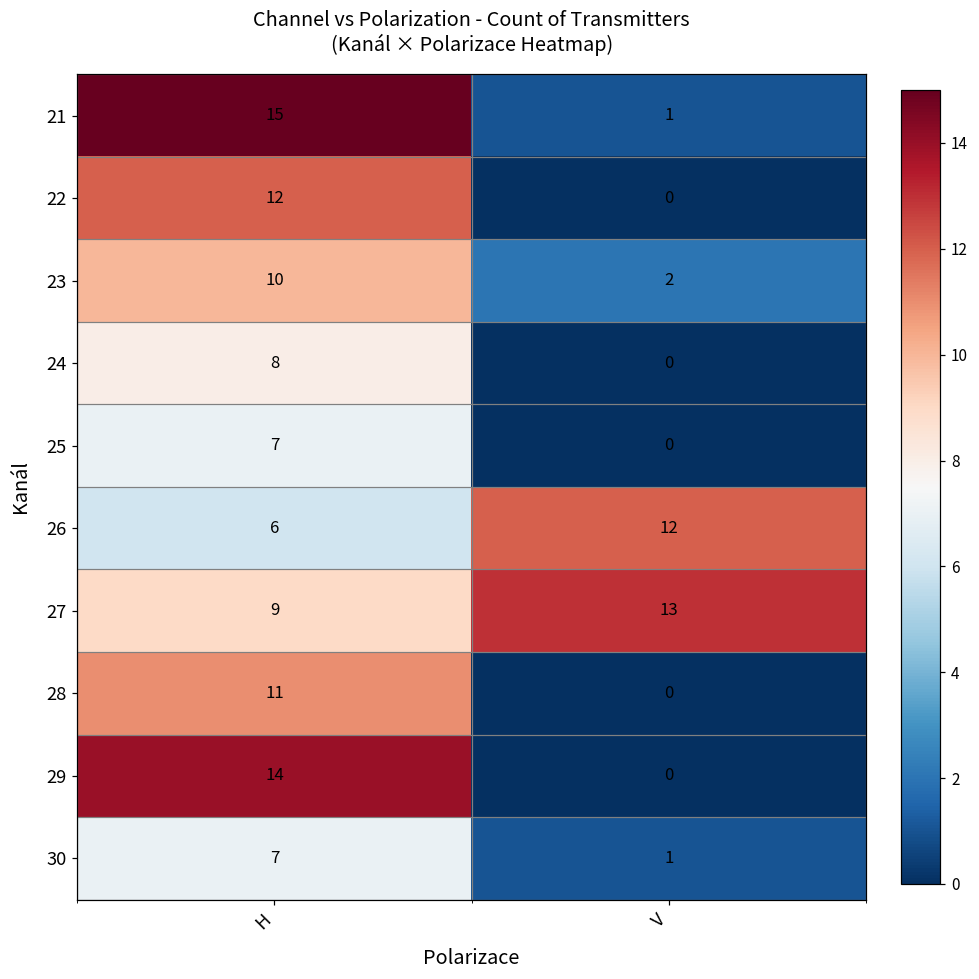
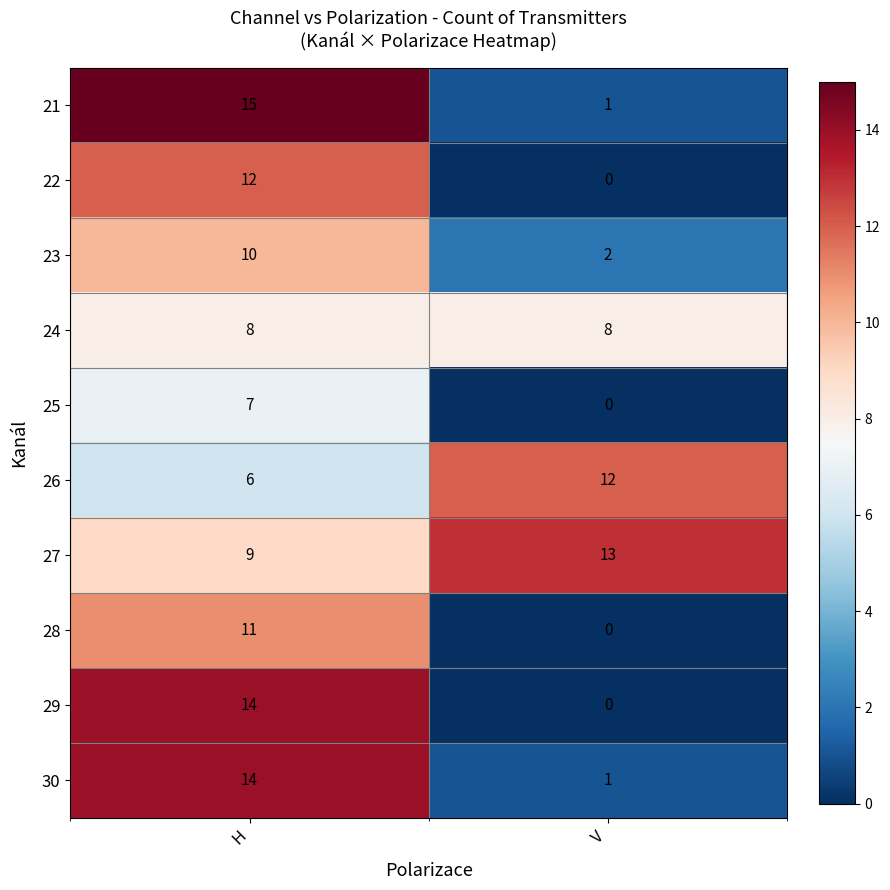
24, V: 0 -> 8
30, H: 7 -> 14
